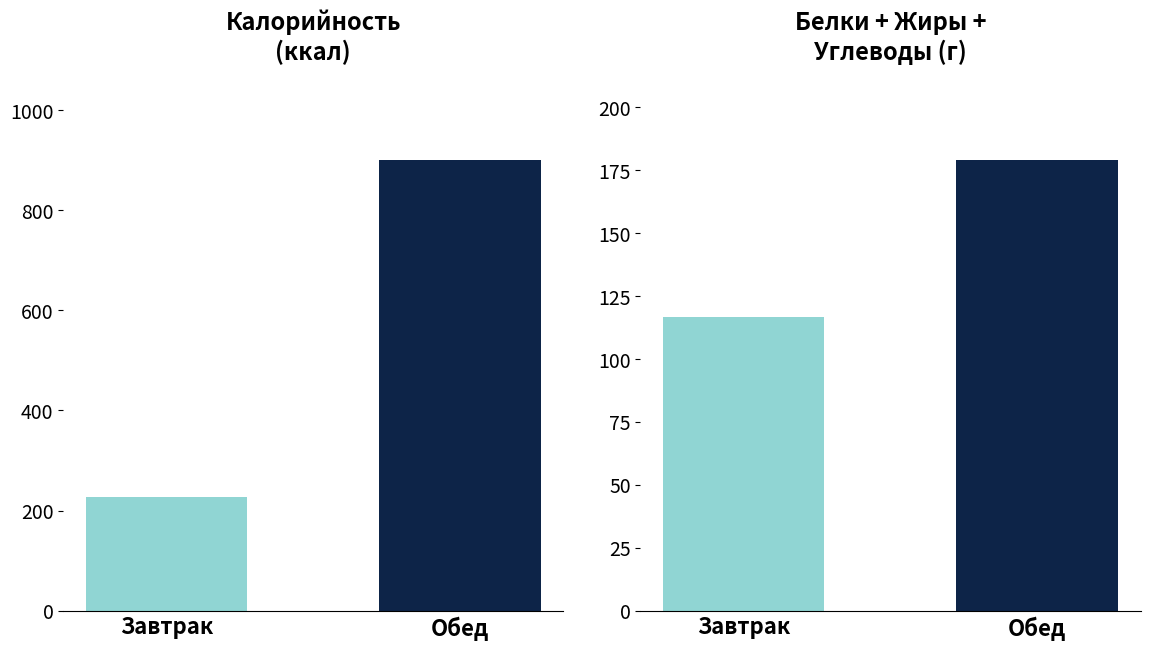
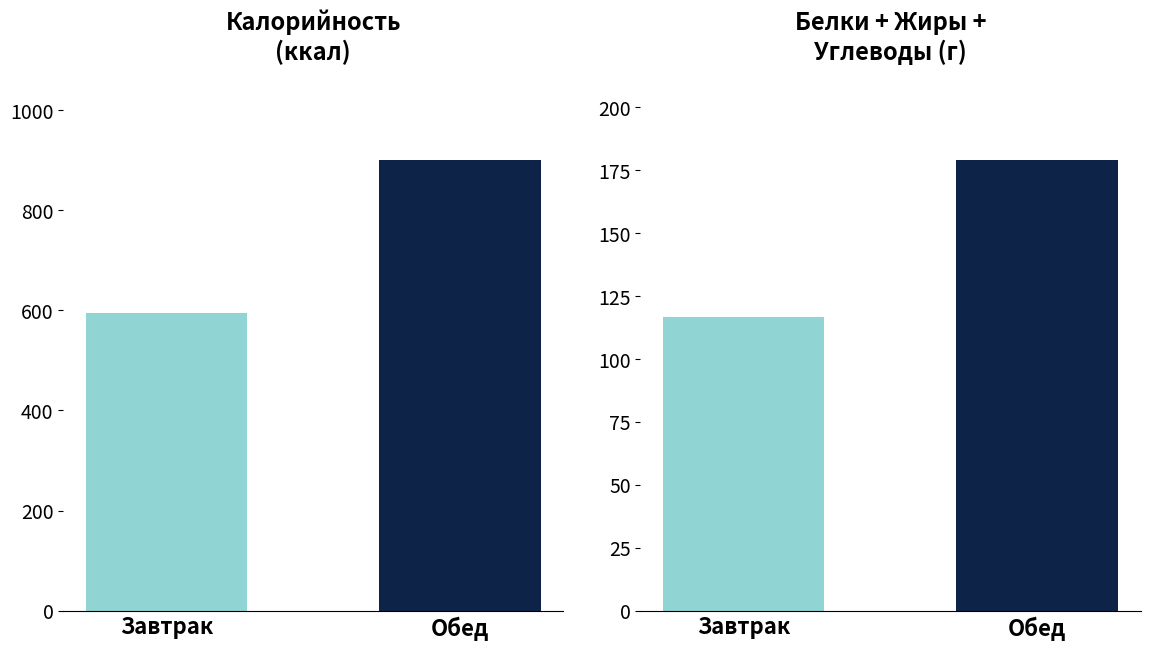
Калорийность (ккал), Завтрак: 230 -> 590
